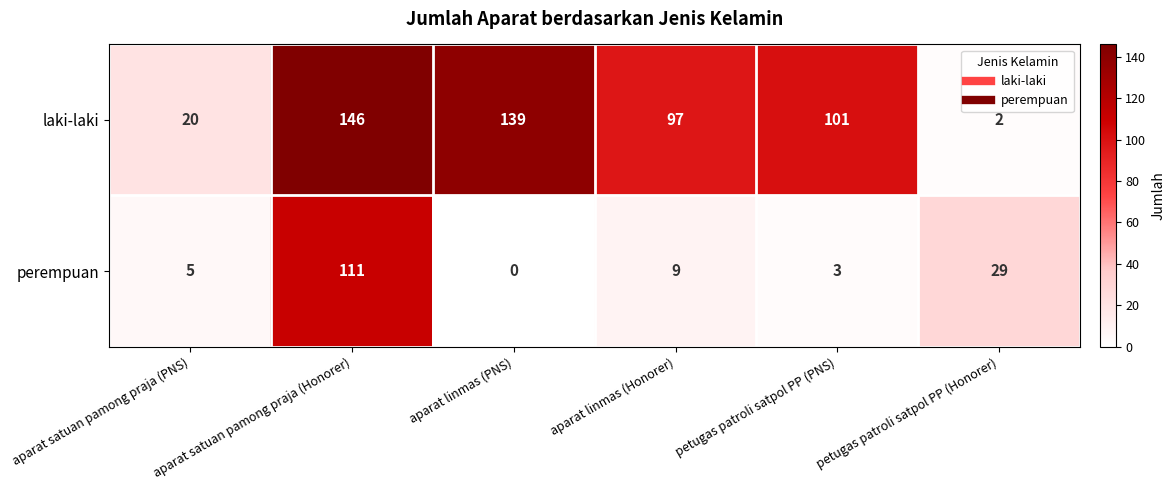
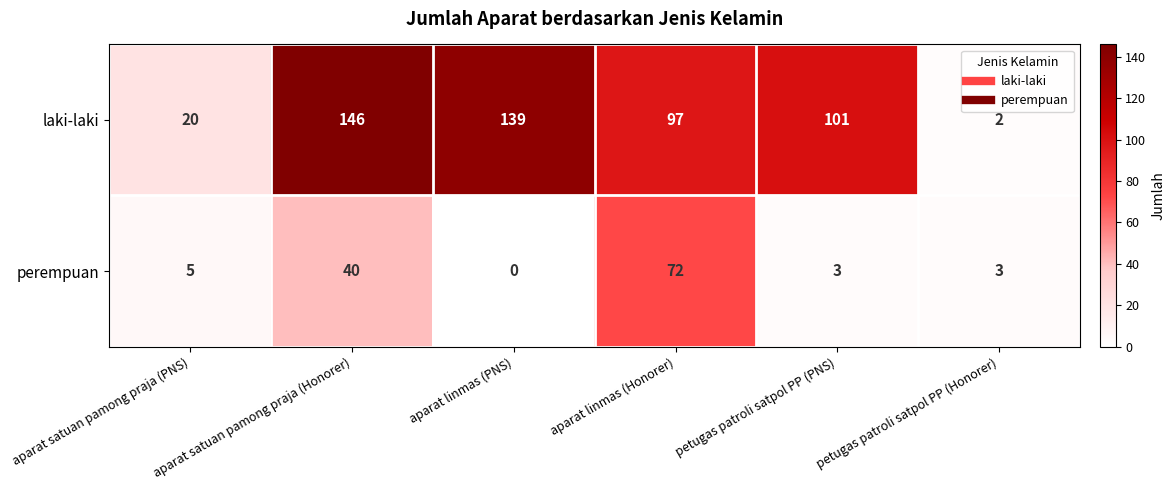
perempuan, aparat satuan pamong praja (Honorer): 111 -> 40
perempuan, aparat linmas (Honorer): 9 -> 72
perempuan, petugas patroli satpol PP (Honorer): 29 -> 3
